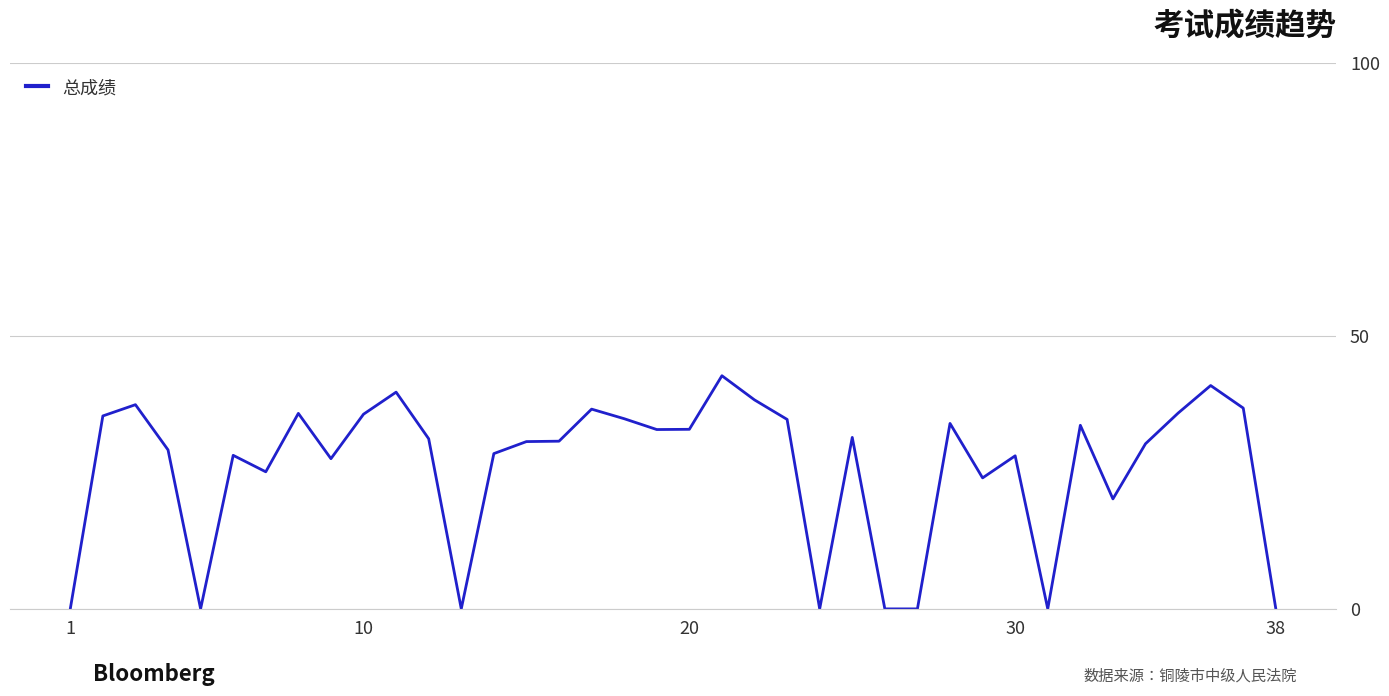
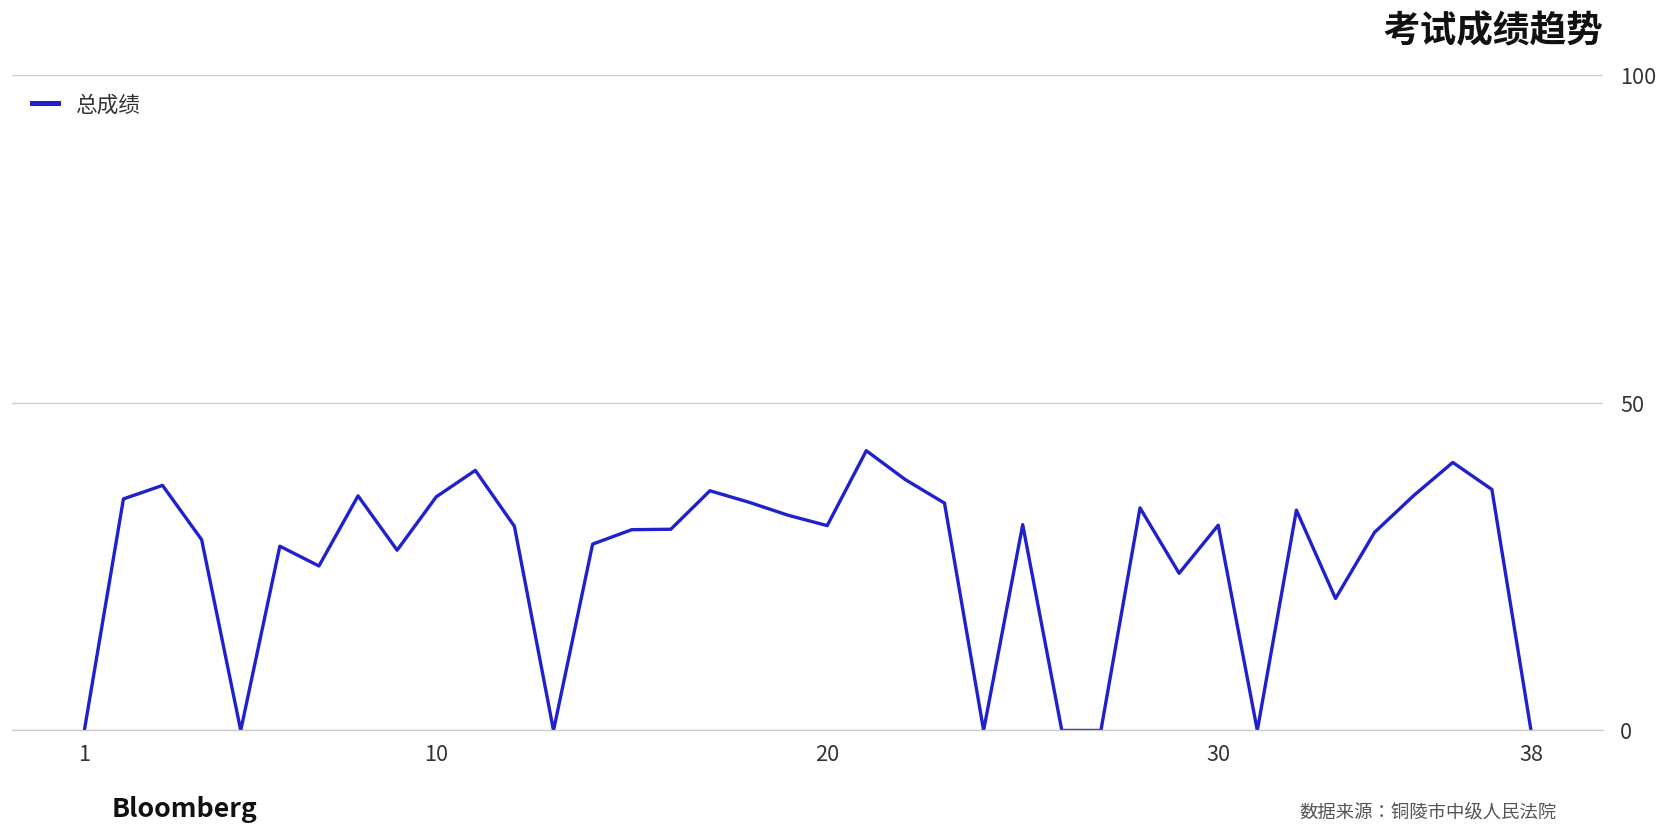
20: 33 -> 31
30: 28 -> 31
